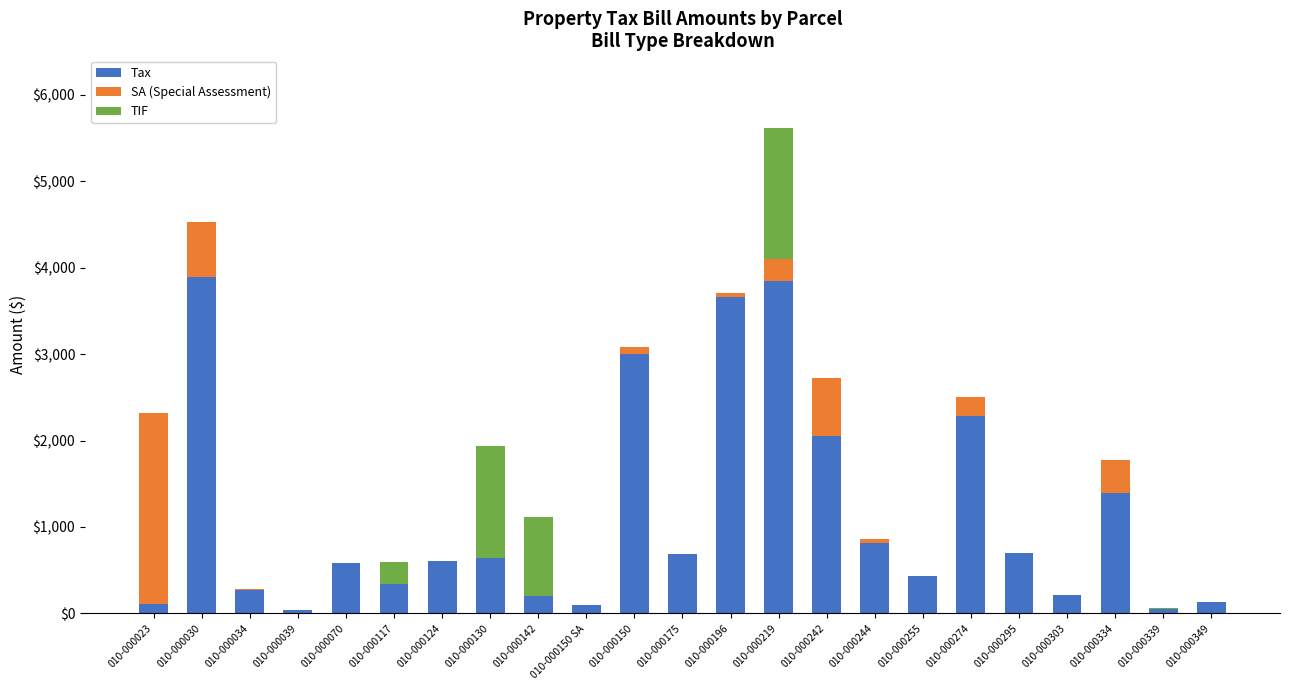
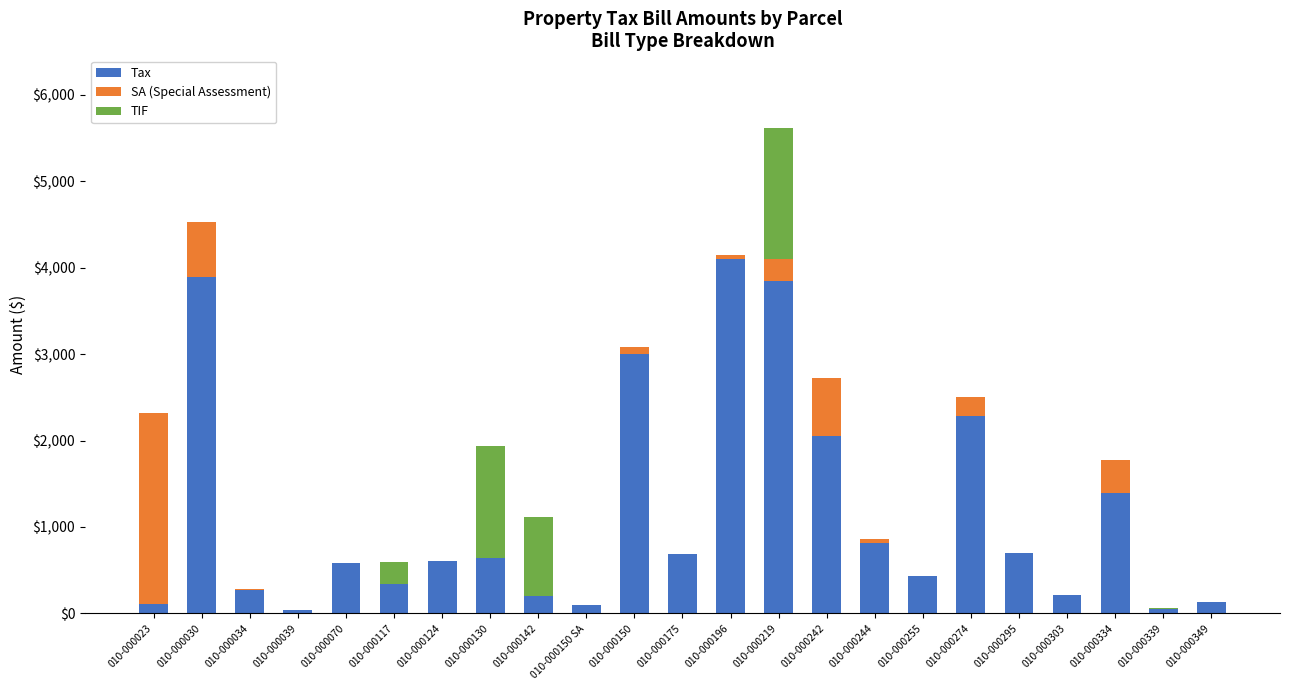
Tax, 010-000196: $3,700 -> $4,100
